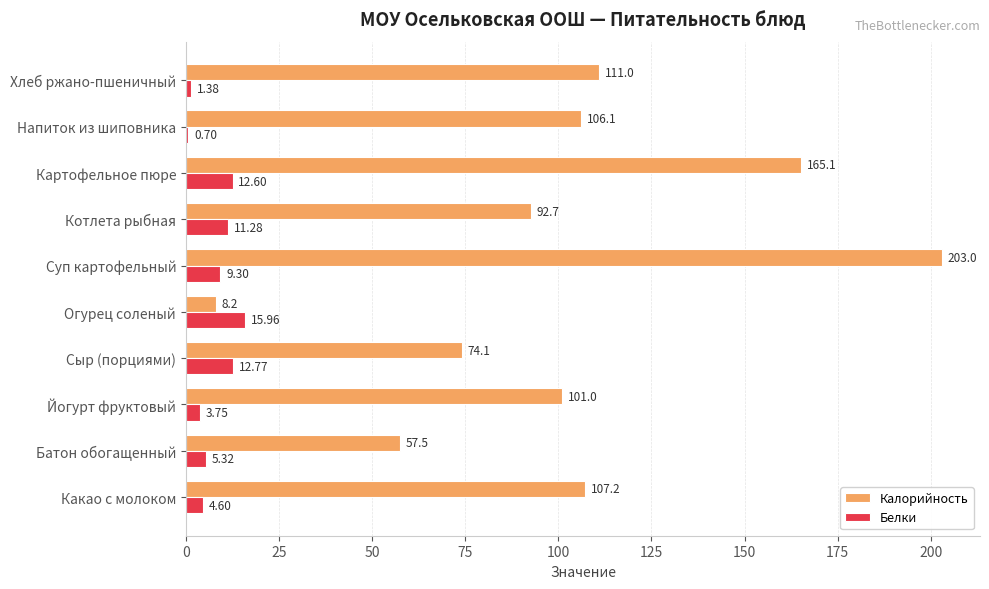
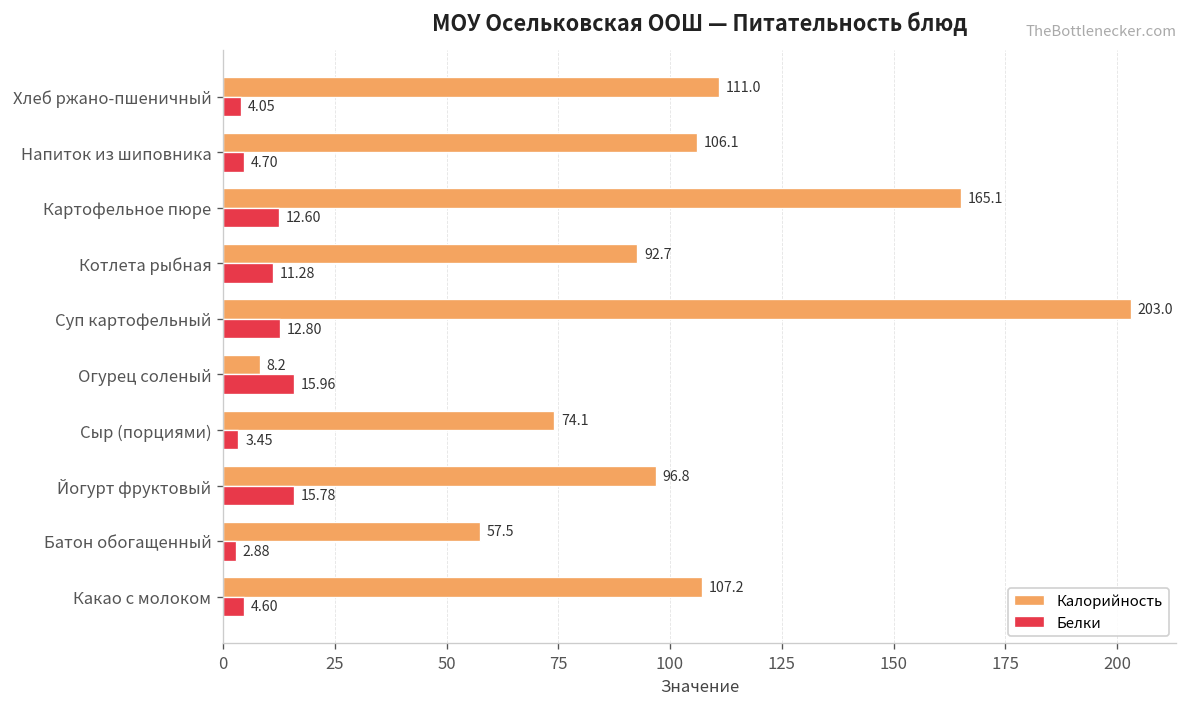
Белки, Хлеб ржано-пшеничный: 1.38 -> 4.05
Белки, Напиток из шиповника: 0.70 -> 4.70
Белки, Суп картофельный: 9.30 -> 12.80
Белки, Сыр (порциями): 12.77 -> 3.45
Калорийность, Йогурт фруктовый: 101.0 -> 96.8
Белки, Йогурт фруктовый: 3.75 -> 15.78
Белки, Батон обогащенный: 5.32 -> 2.88
